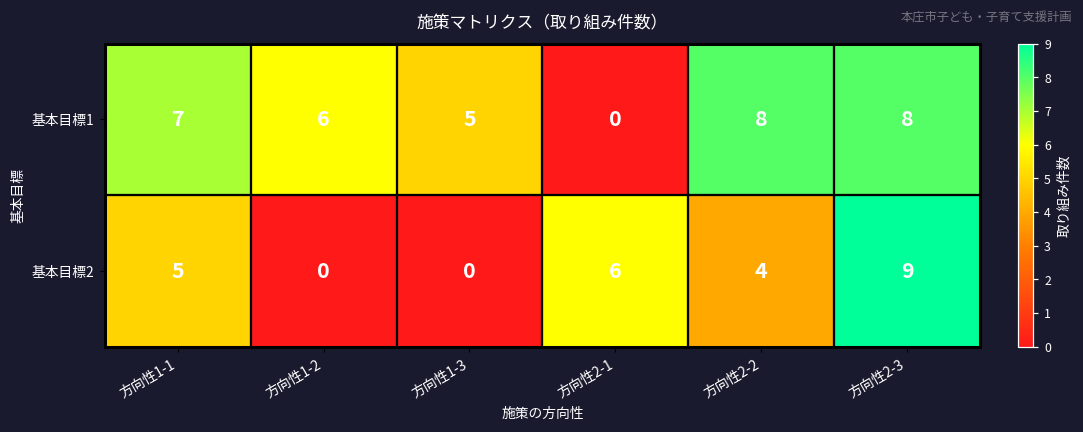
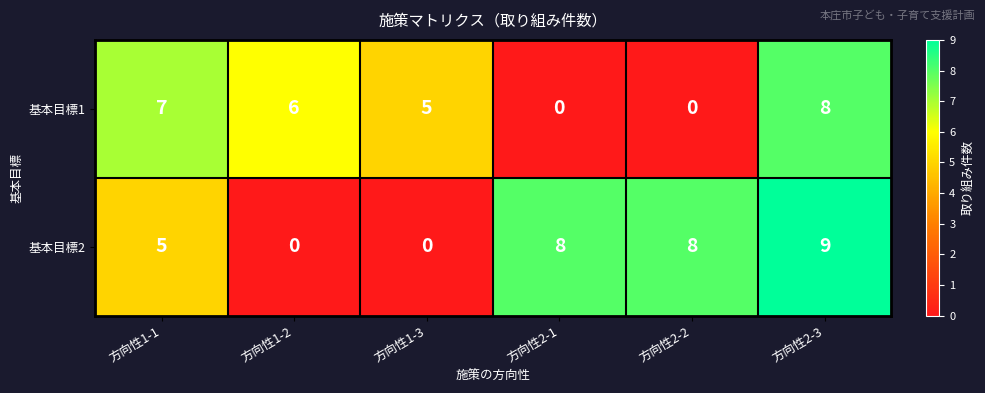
基本目標1, 方向性2-2: 8 -> 0
基本目標2, 方向性2-1: 6 -> 8
基本目標2, 方向性2-2: 4 -> 8
